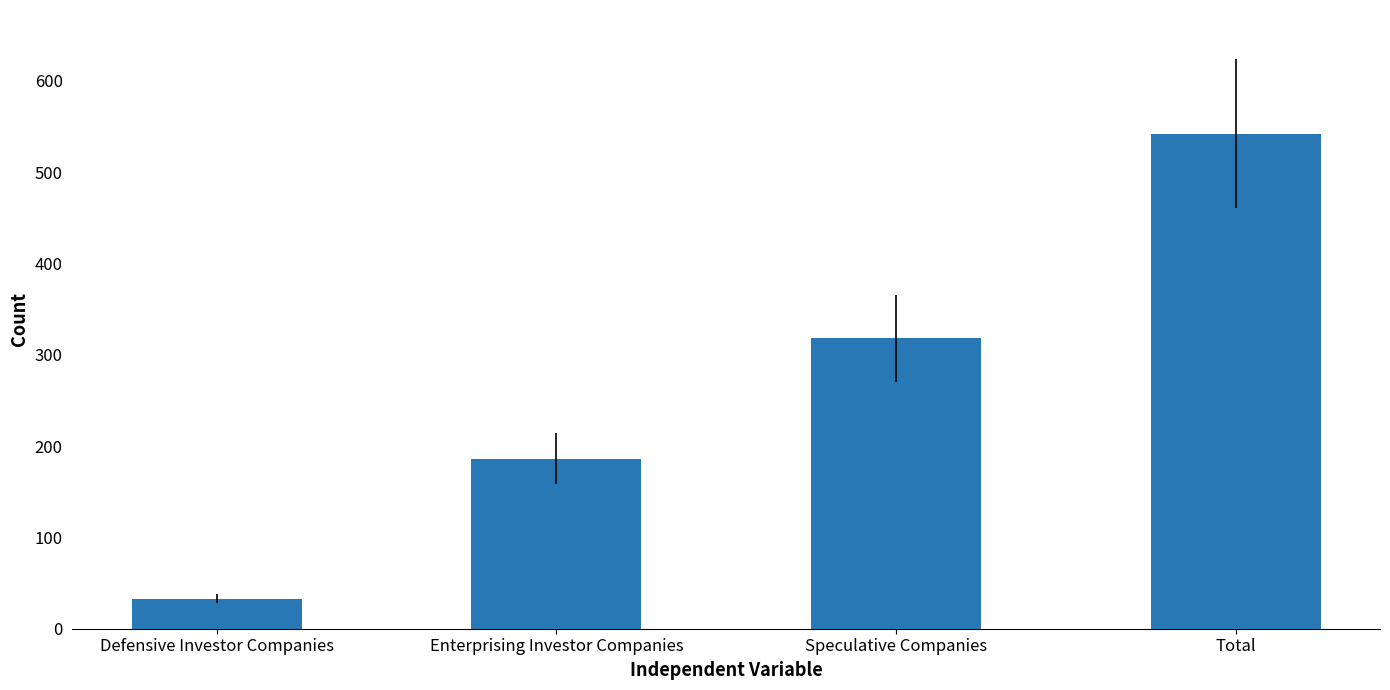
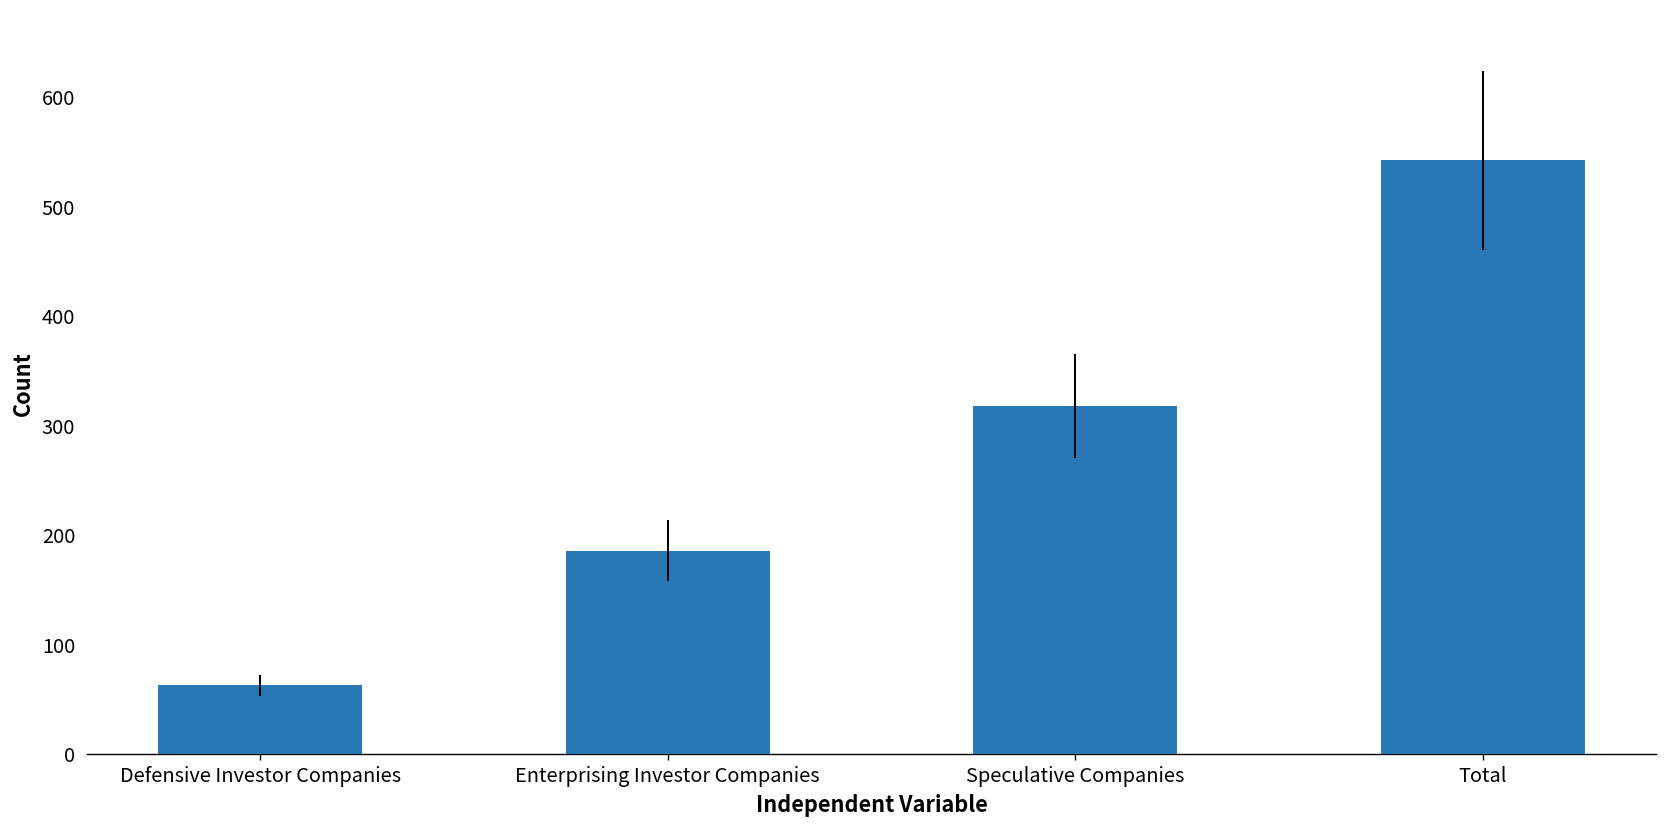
Defensive Investor Companies: 30 -> 60
